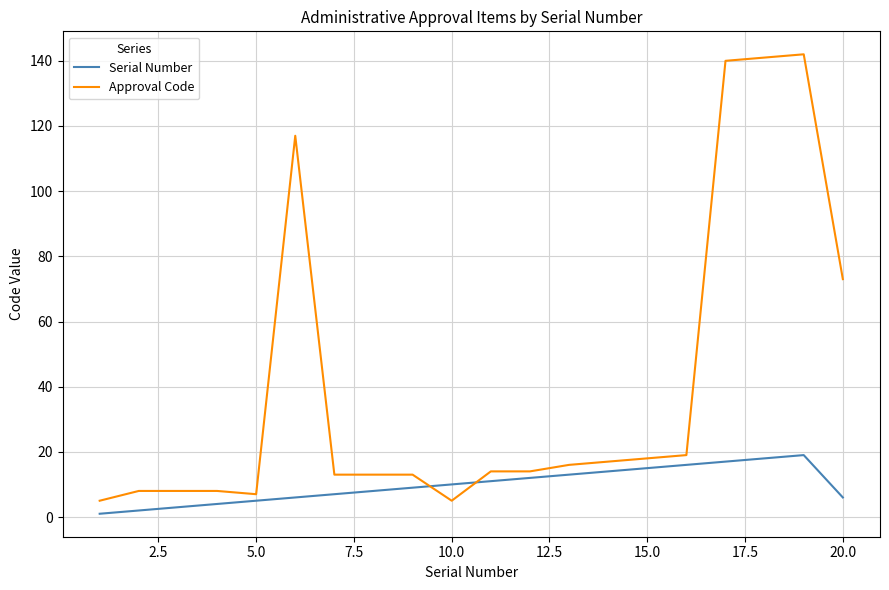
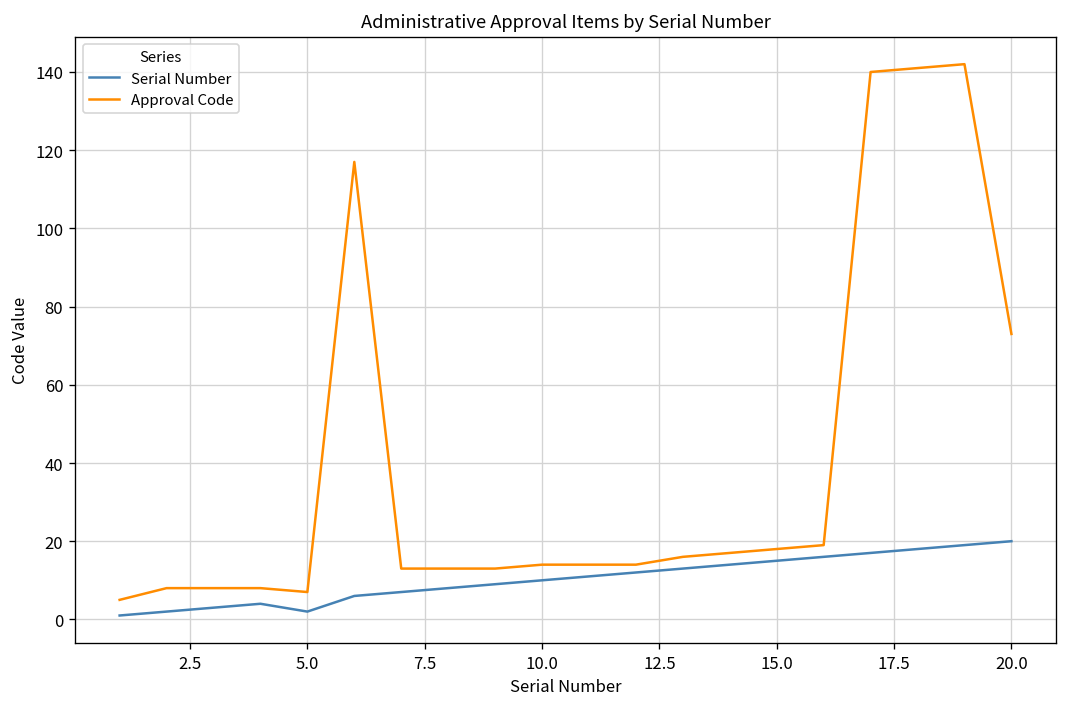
Serial Number, 5.0: 5 -> 2
Approval Code, 10.0: 5 -> 14
Serial Number, 20.0: 6 -> 20
